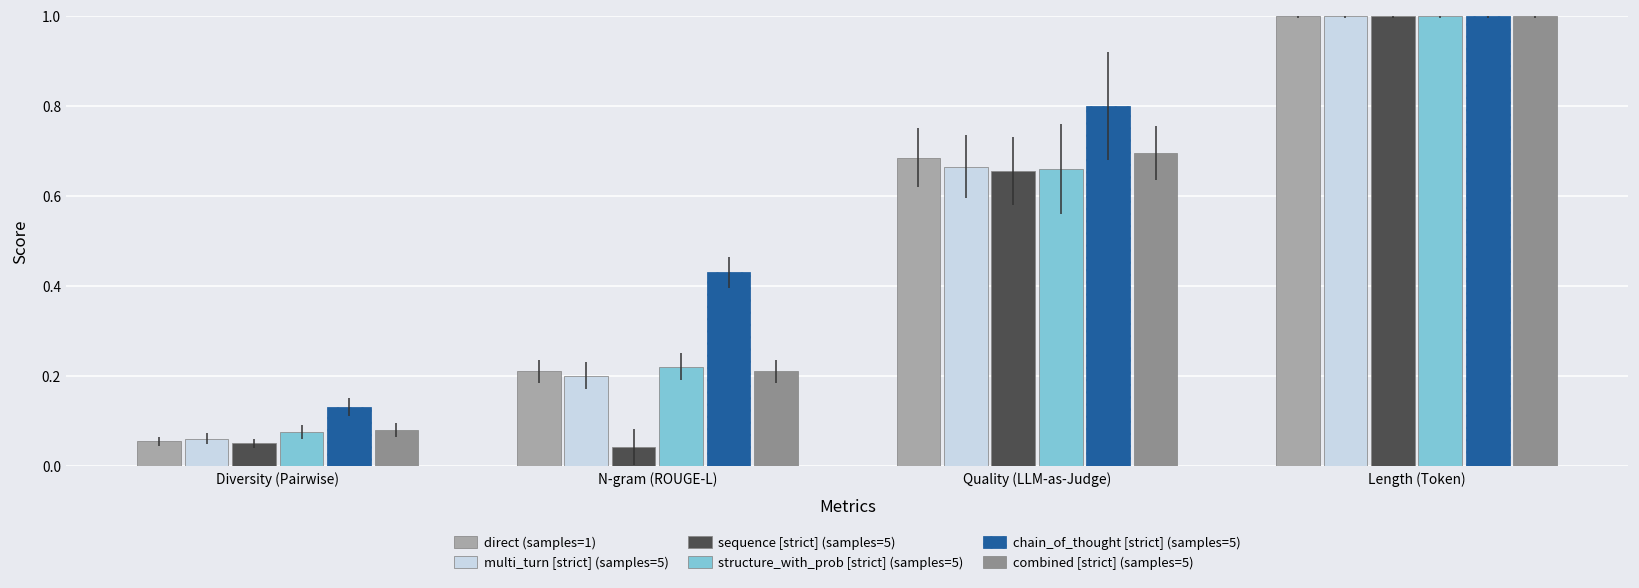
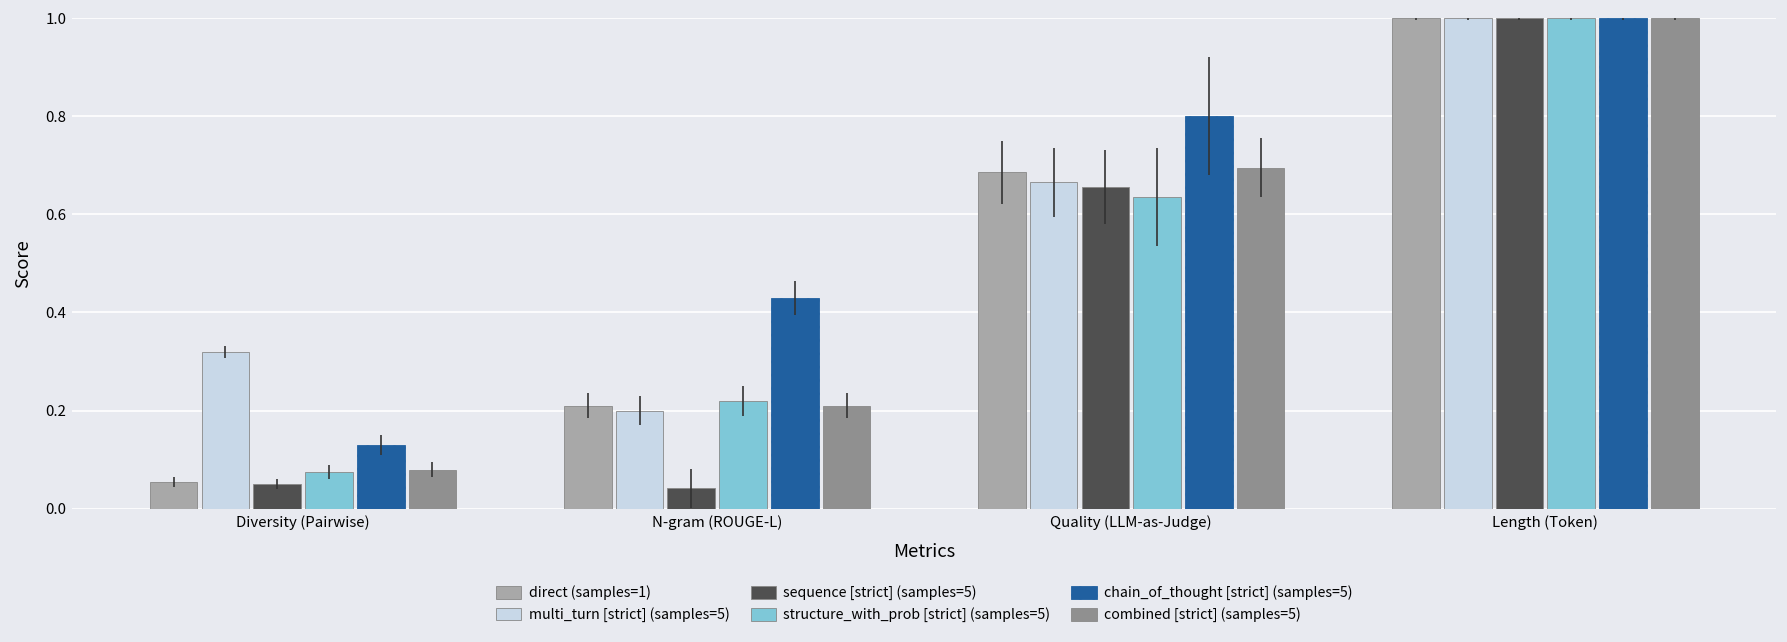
multi_turn [strict] (samples=5), Diversity (Pairwise): 0.06 -> 0.32
structure_with_prob [strict] (samples=5), Quality (LLM-as-Judge): 0.66 -> 0.64
